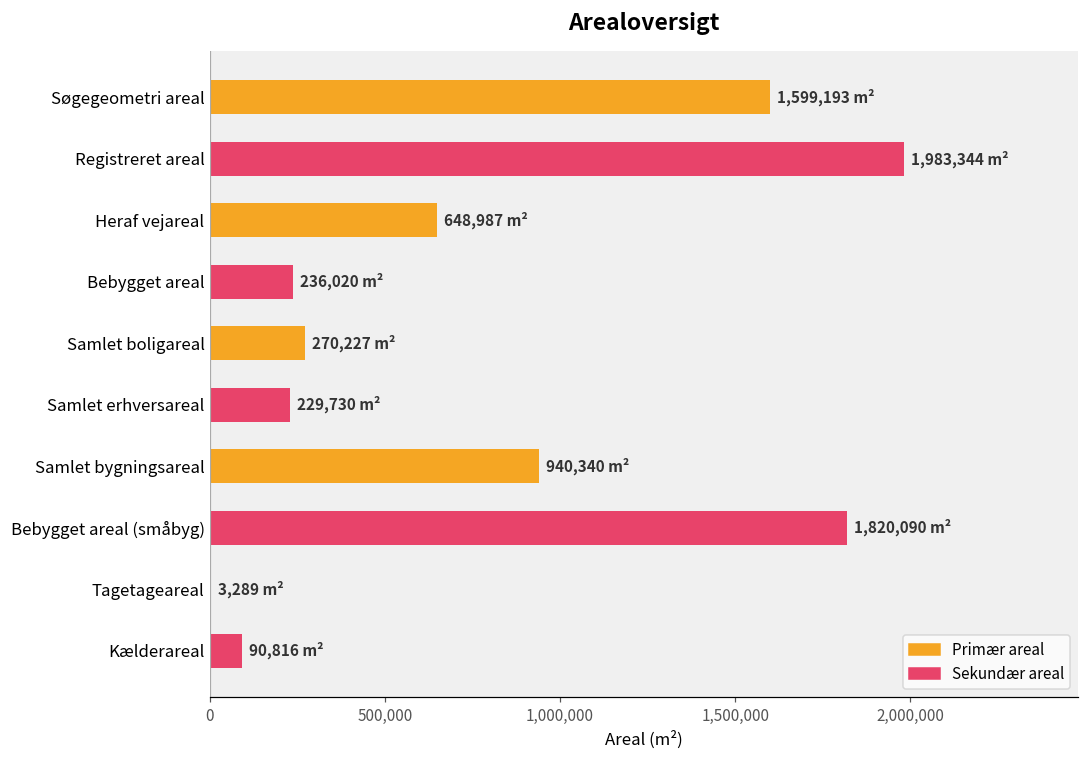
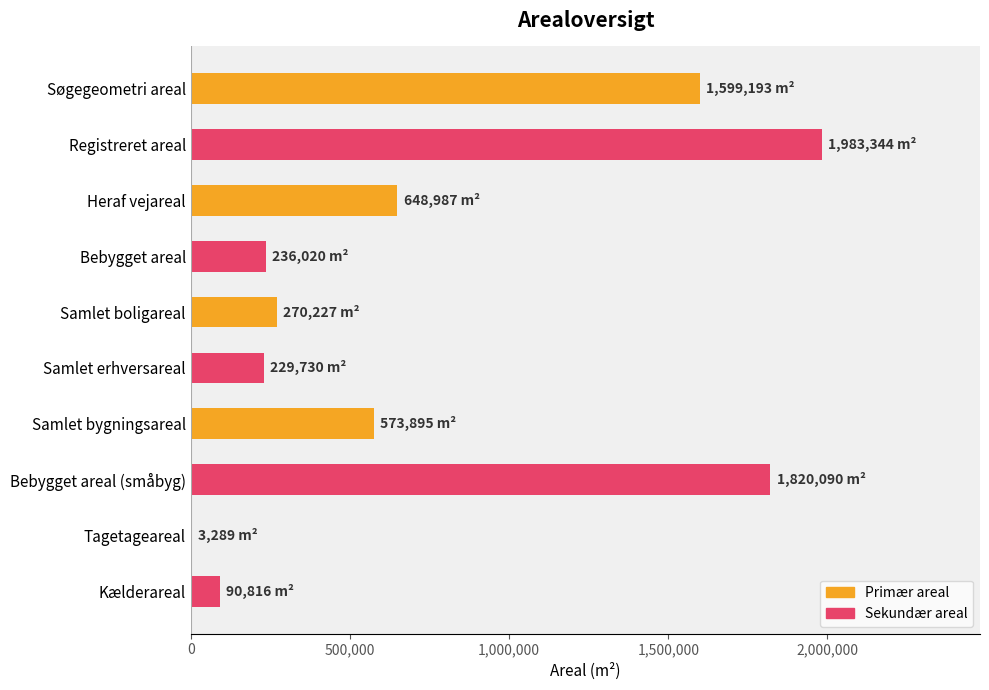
Samlet bygningsareal: 940,340 -> 573,895
